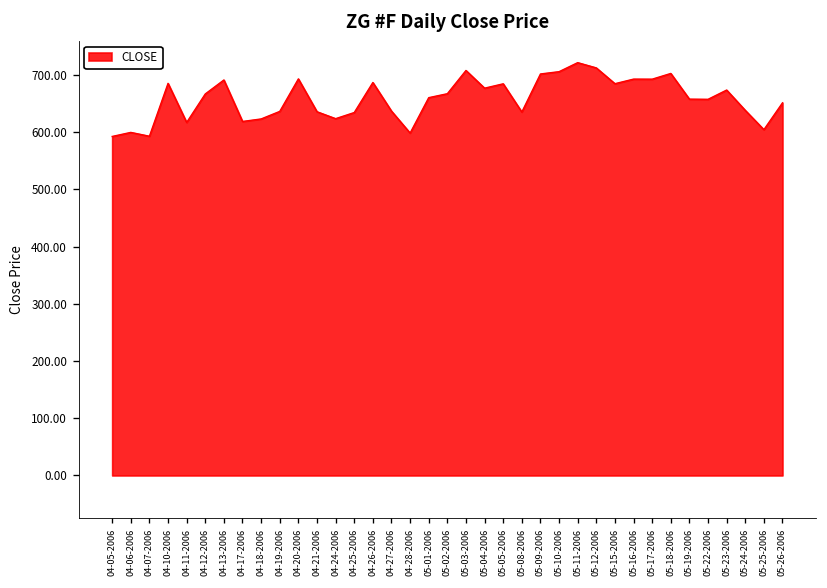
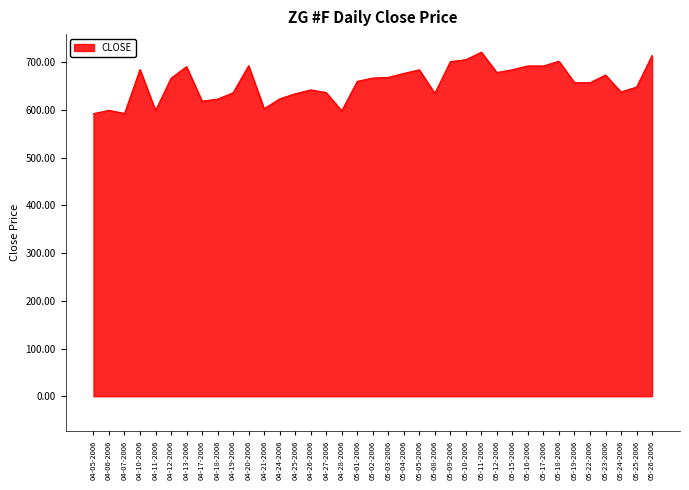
04-11-2006: 620 -> 600
04-21-2006: 640 -> 600
04-26-2006: 690 -> 640
05-03-2006: 710 -> 670
05-12-2006: 710 -> 680
05-25-2006: 600 -> 650
05-26-2006: 650 -> 710
